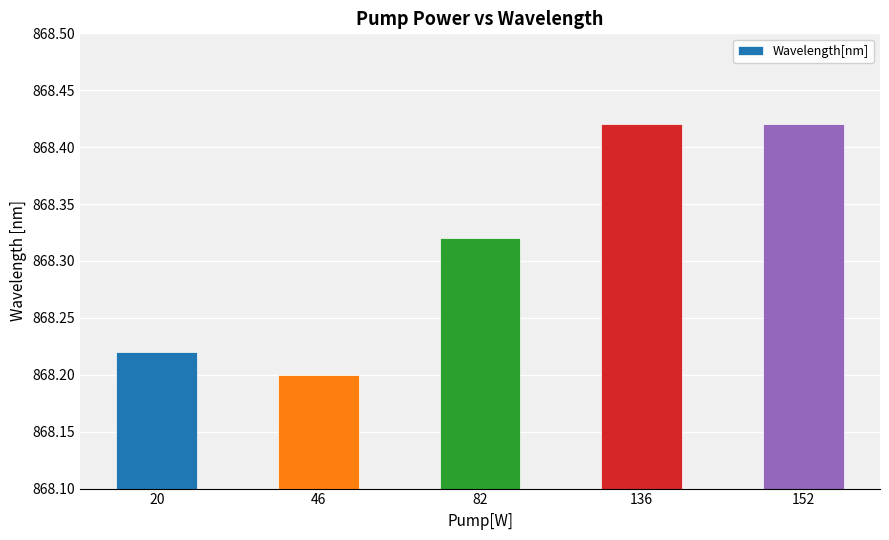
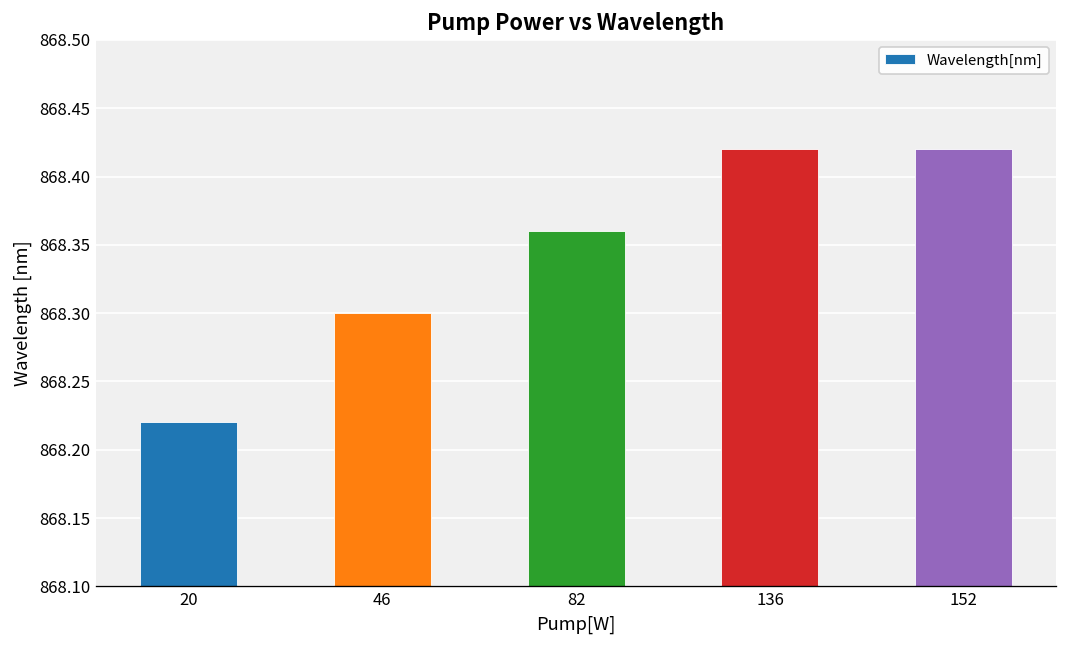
46: 868.2 -> 868.3
82: 868.32 -> 868.36
